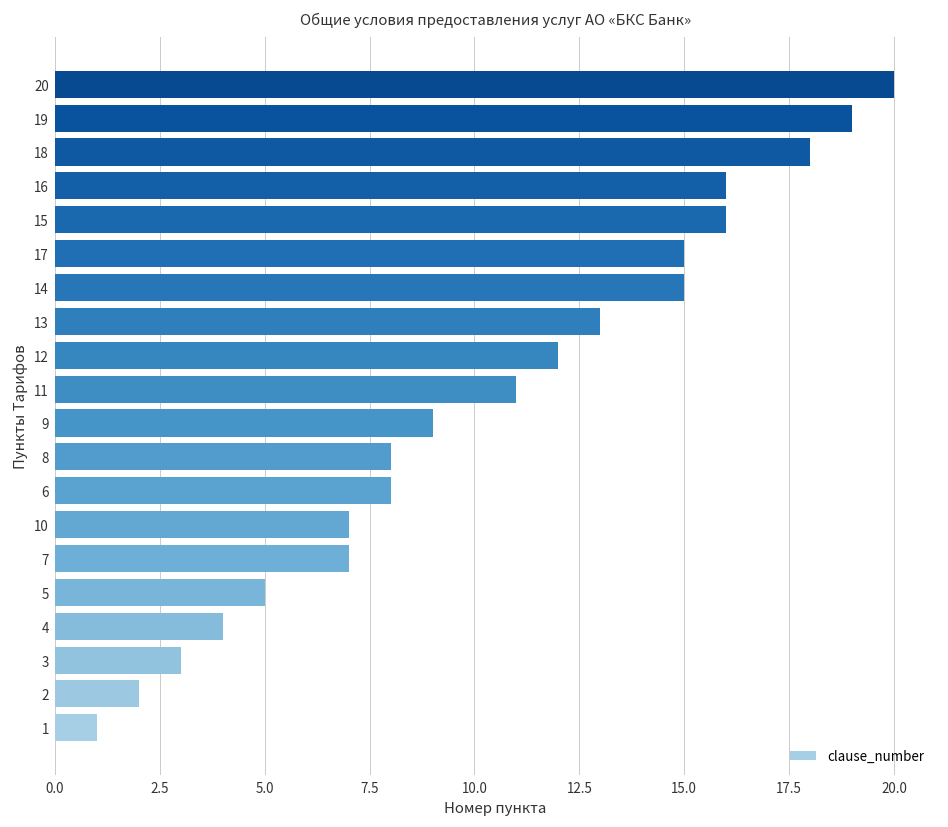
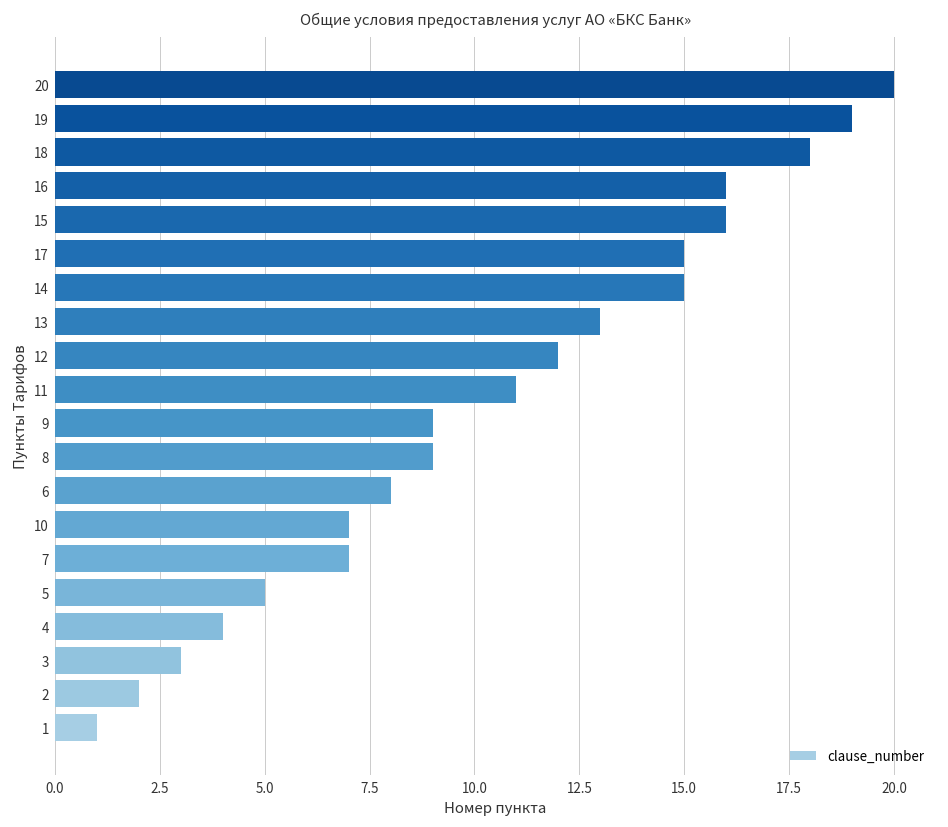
8: 8 -> 9
